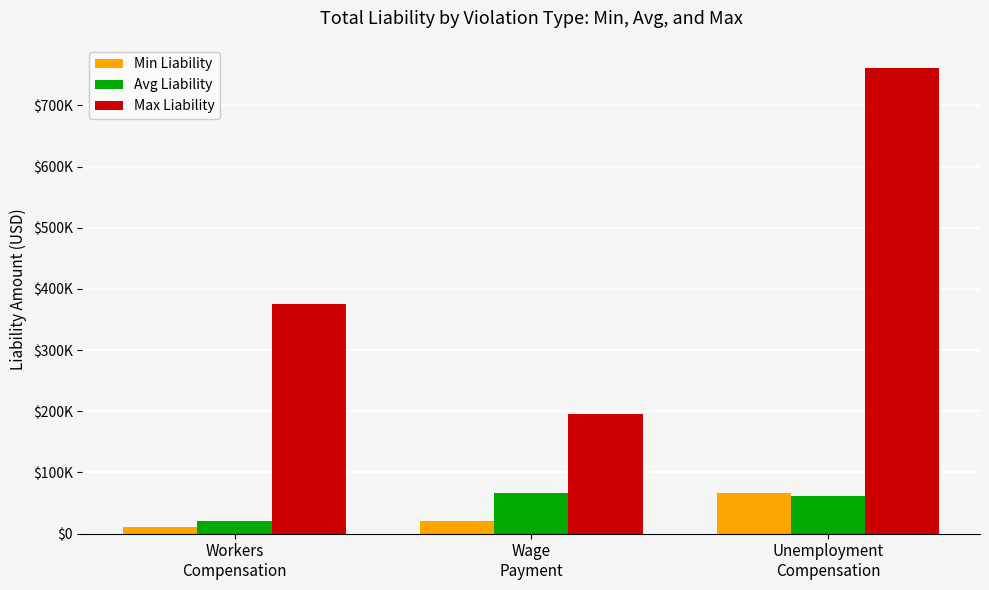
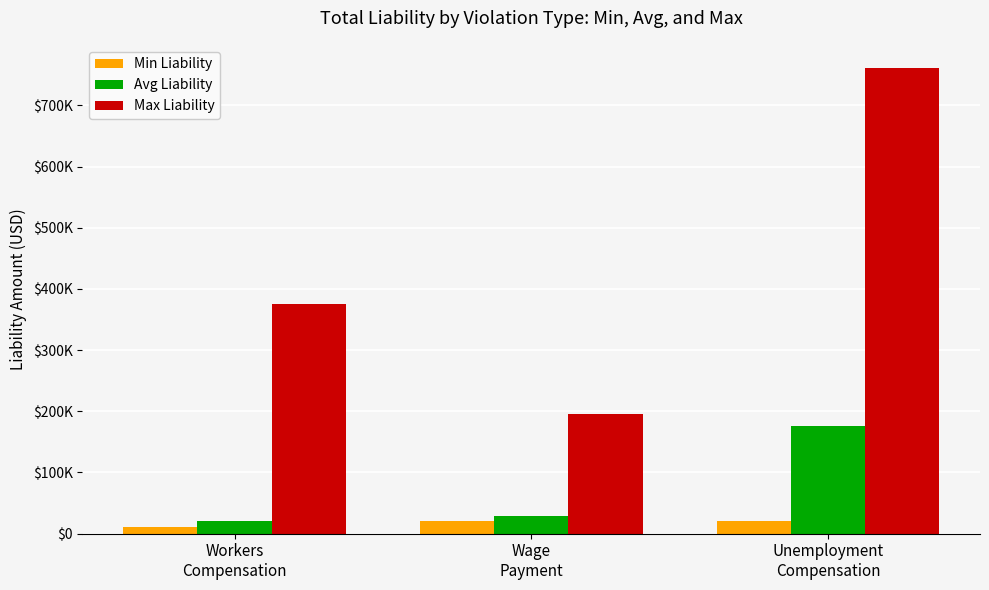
Avg Liability, Wage Payment: $70000 -> $30000
Min Liability, Unemployment Compensation: $70000 -> $20000
Avg Liability, Unemployment Compensation: $60000 -> $180000
